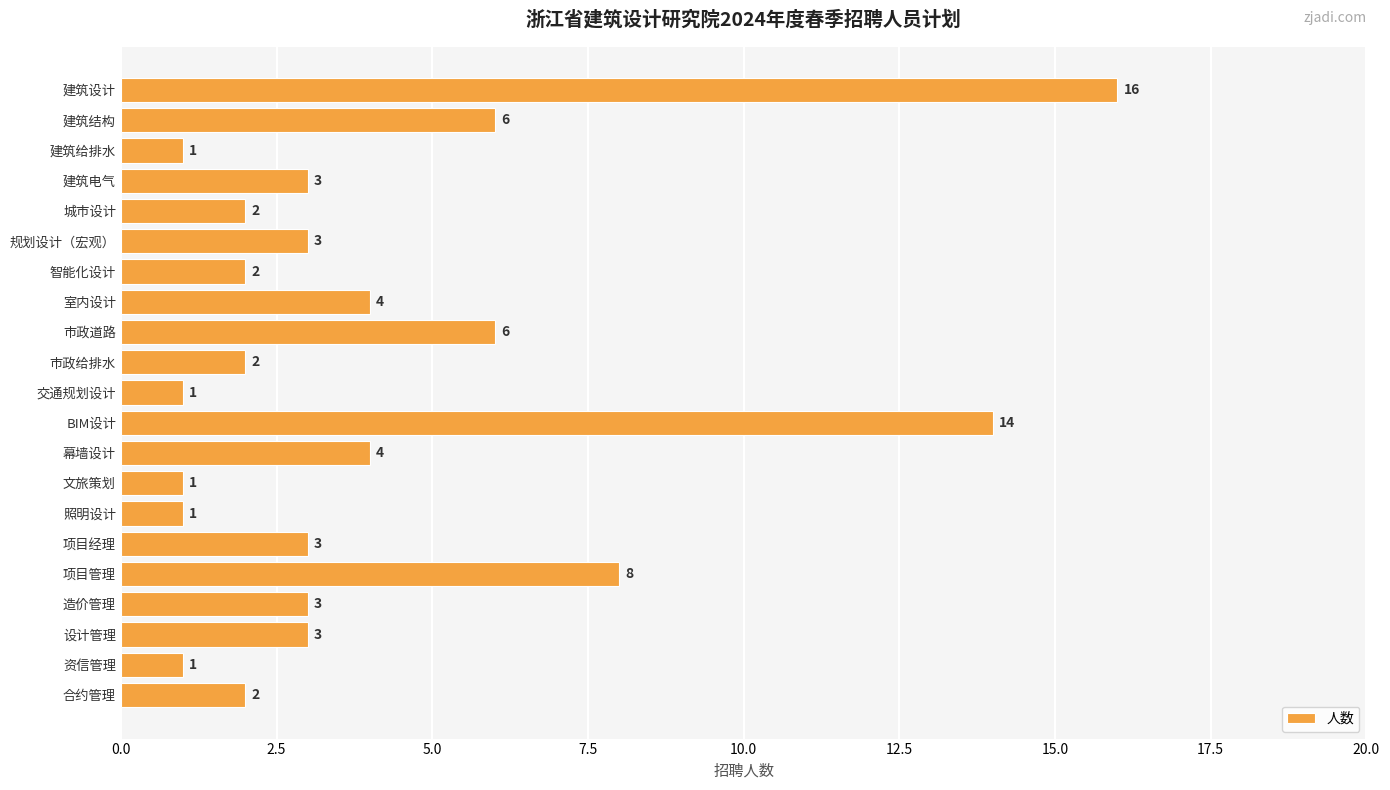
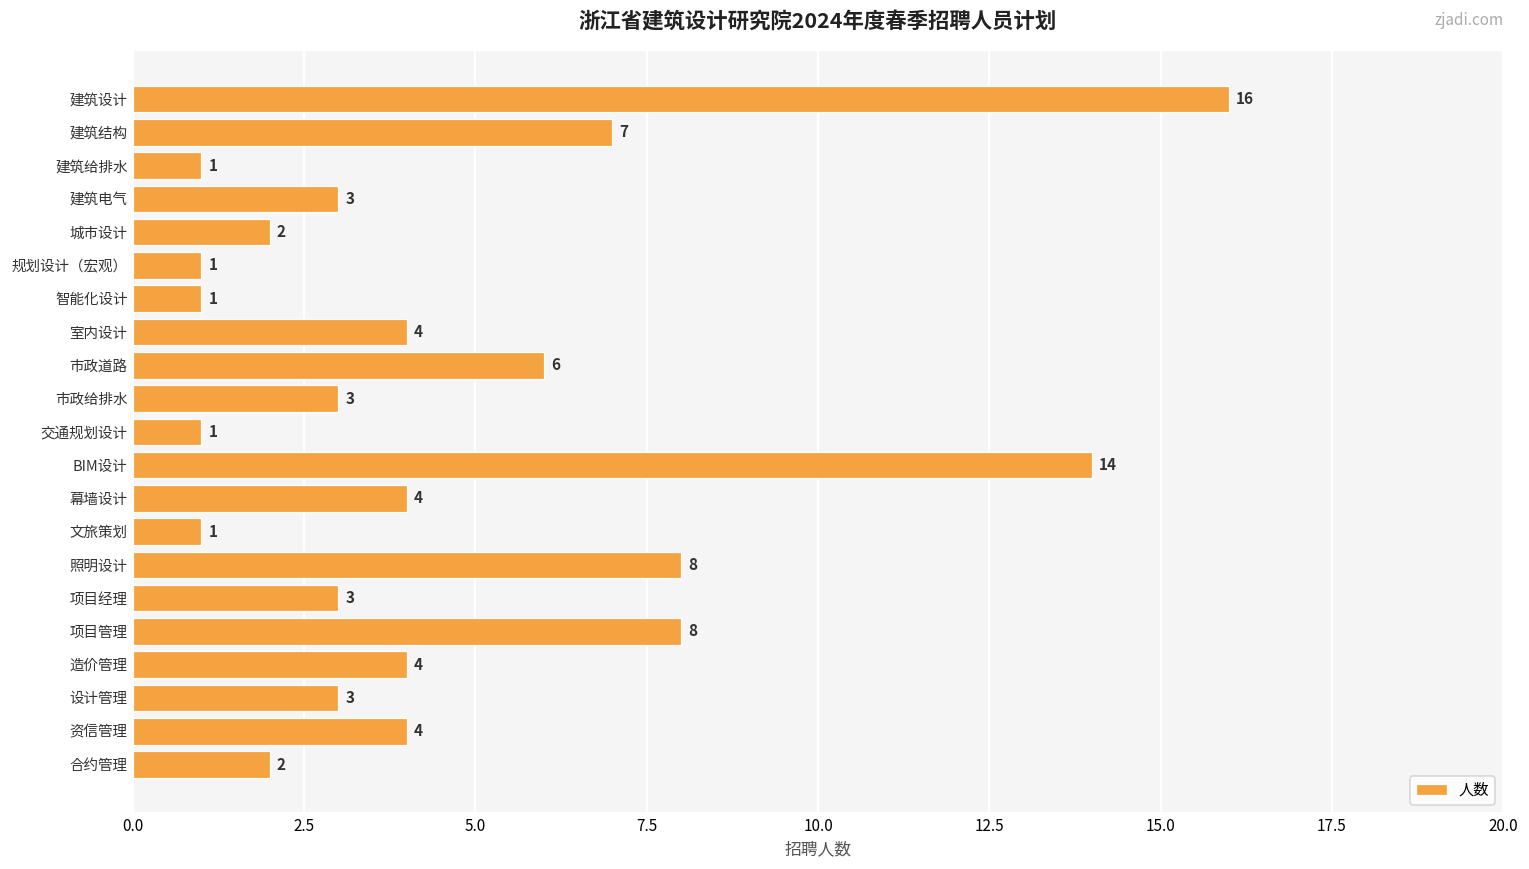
建筑结构: 6 -> 7
规划设计（宏观）: 3 -> 1
智能化设计: 2 -> 1
市政给排水: 2 -> 3
照明设计: 1 -> 8
造价管理: 3 -> 4
资信管理: 1 -> 4
